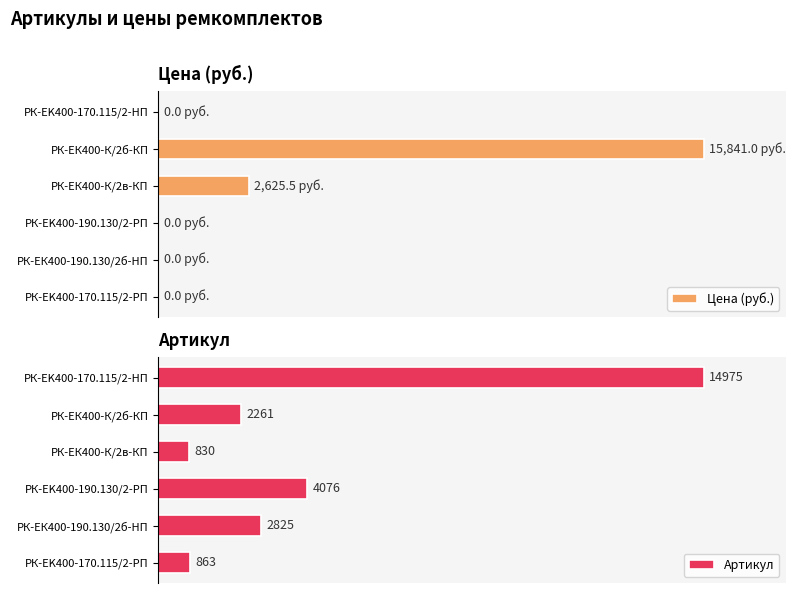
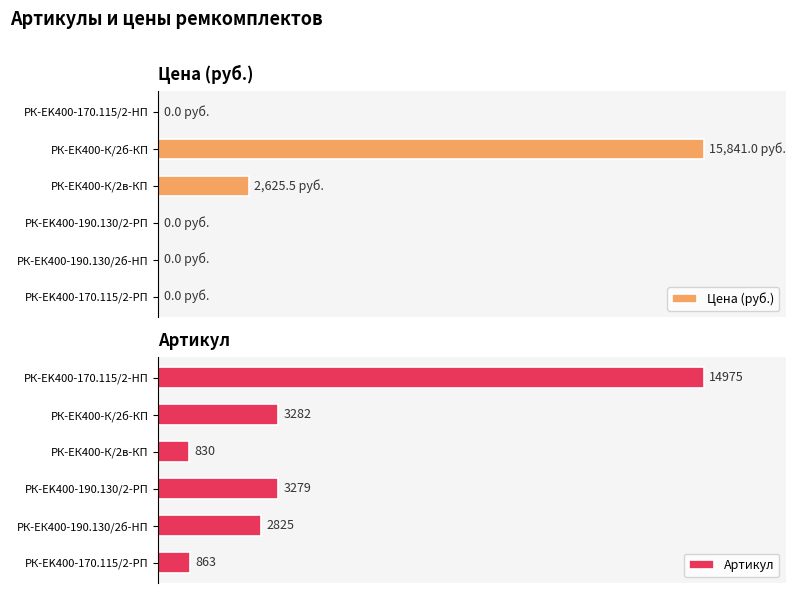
Артикул, РК-ЕК400-К/2б-КП: 2261 -> 3282
Артикул, РК-ЕK400-190.130/2-РП: 4076 -> 3279
